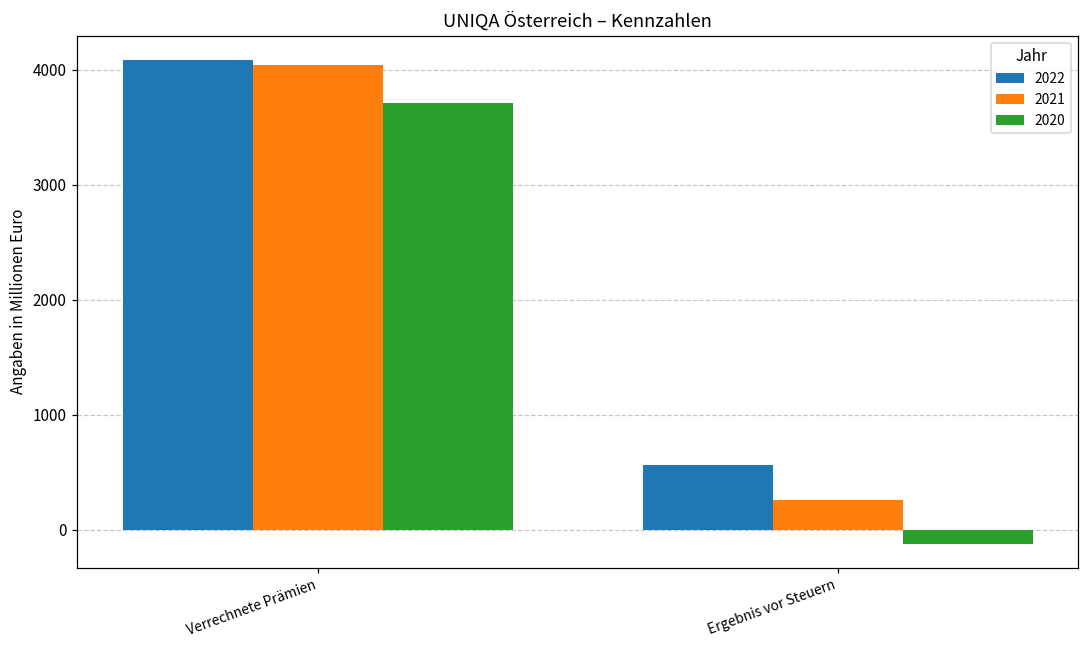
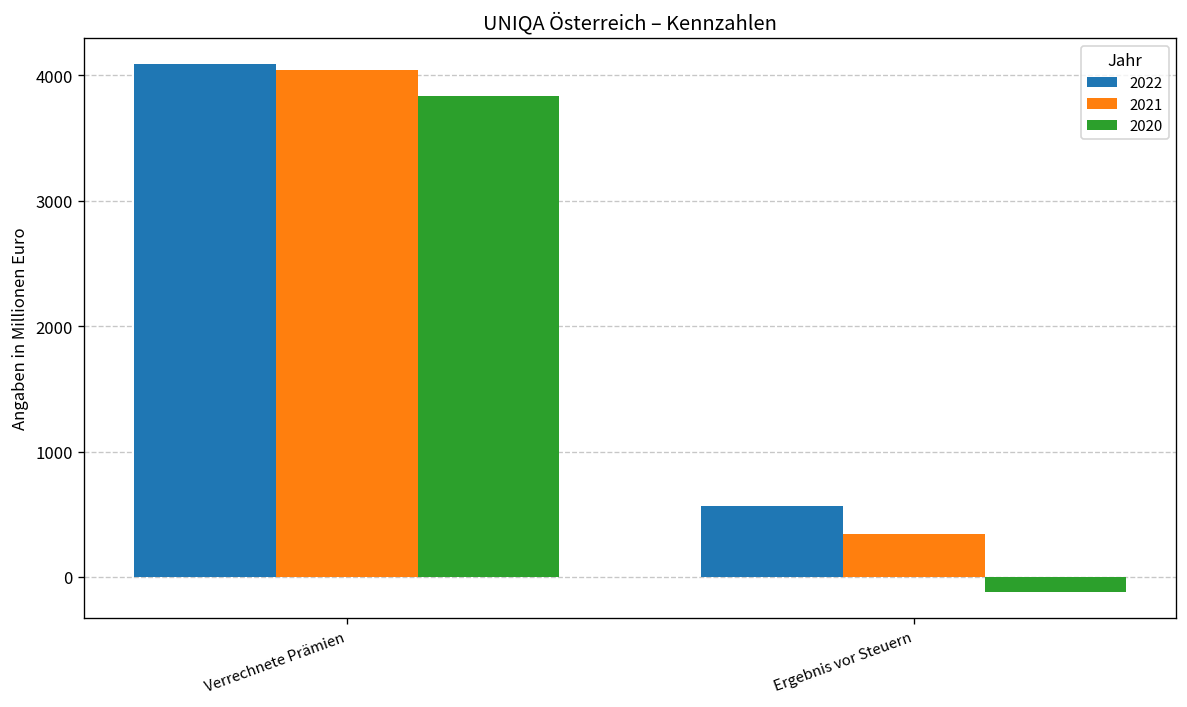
2020, Verrechnete Prämien: 3710 -> 3840
2021, Ergebnis vor Steuern: 260 -> 340
